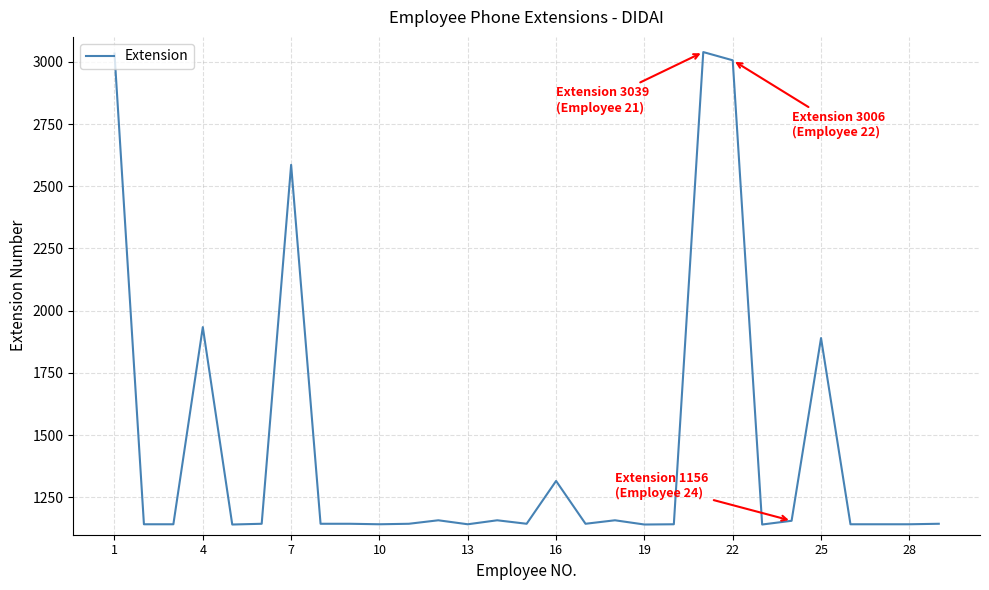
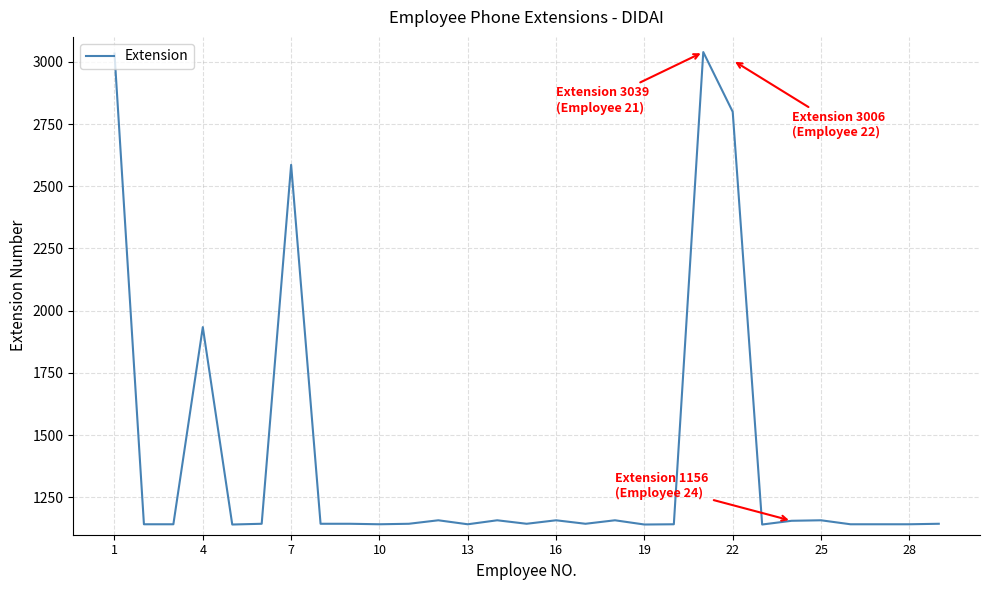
16: 1320 -> 1160
22: 3010 -> 2800
25: 1890 -> 1160
